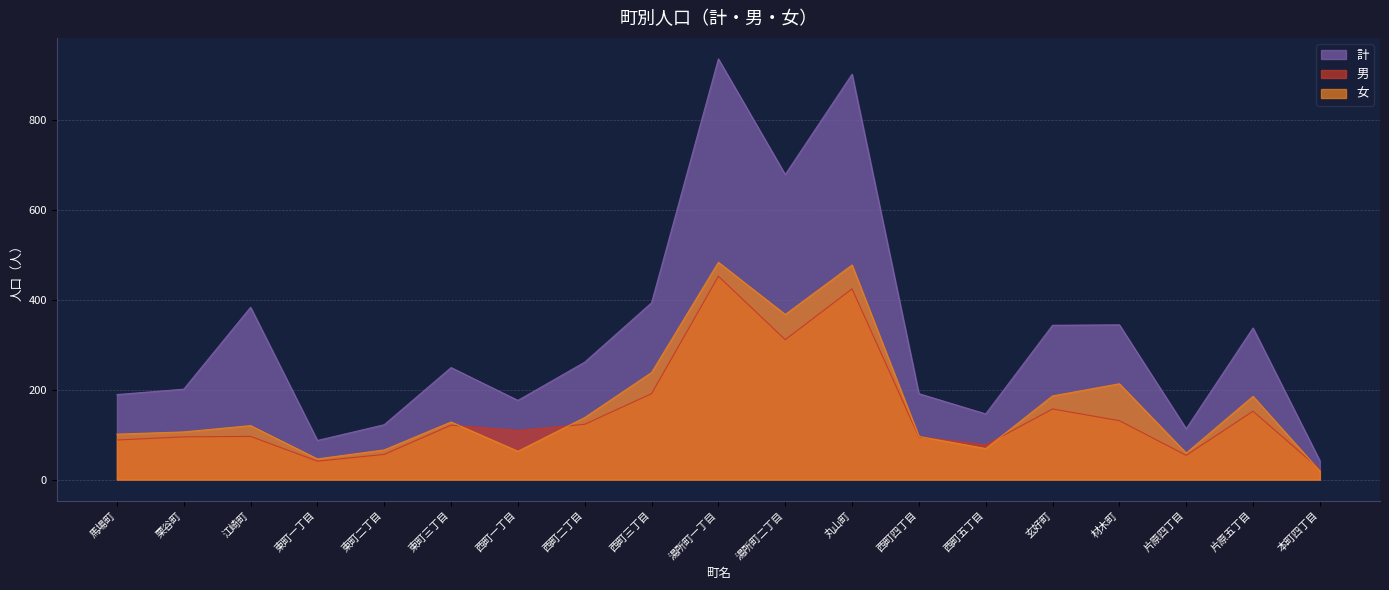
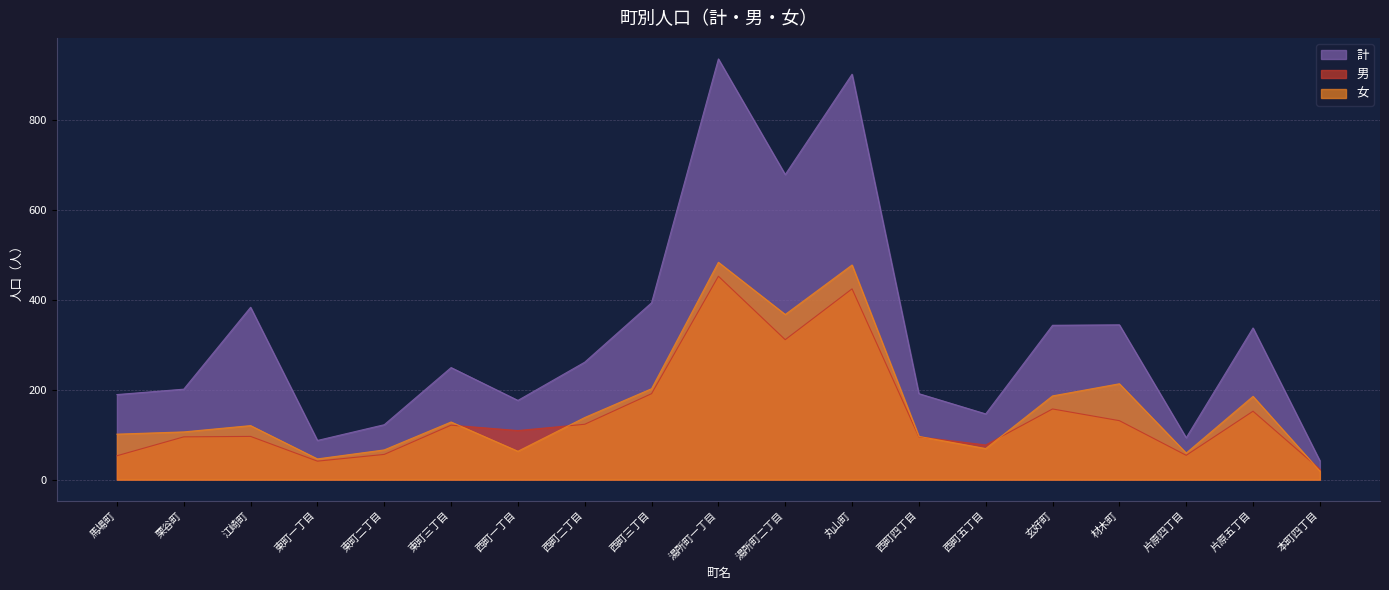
男, 馬場町: 90 -> 50
女, 西町三丁目: 240 -> 200
計, 片原四丁目: 110 -> 90
